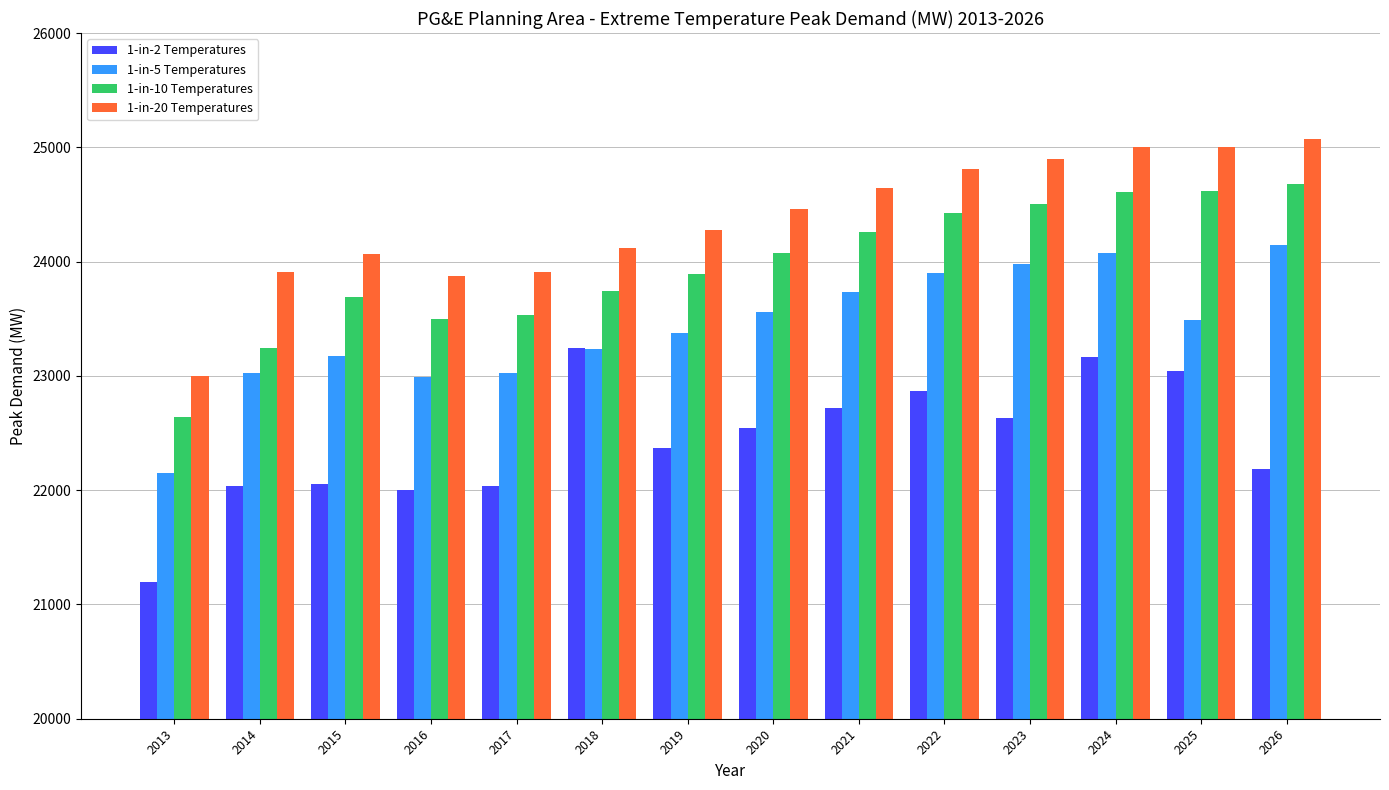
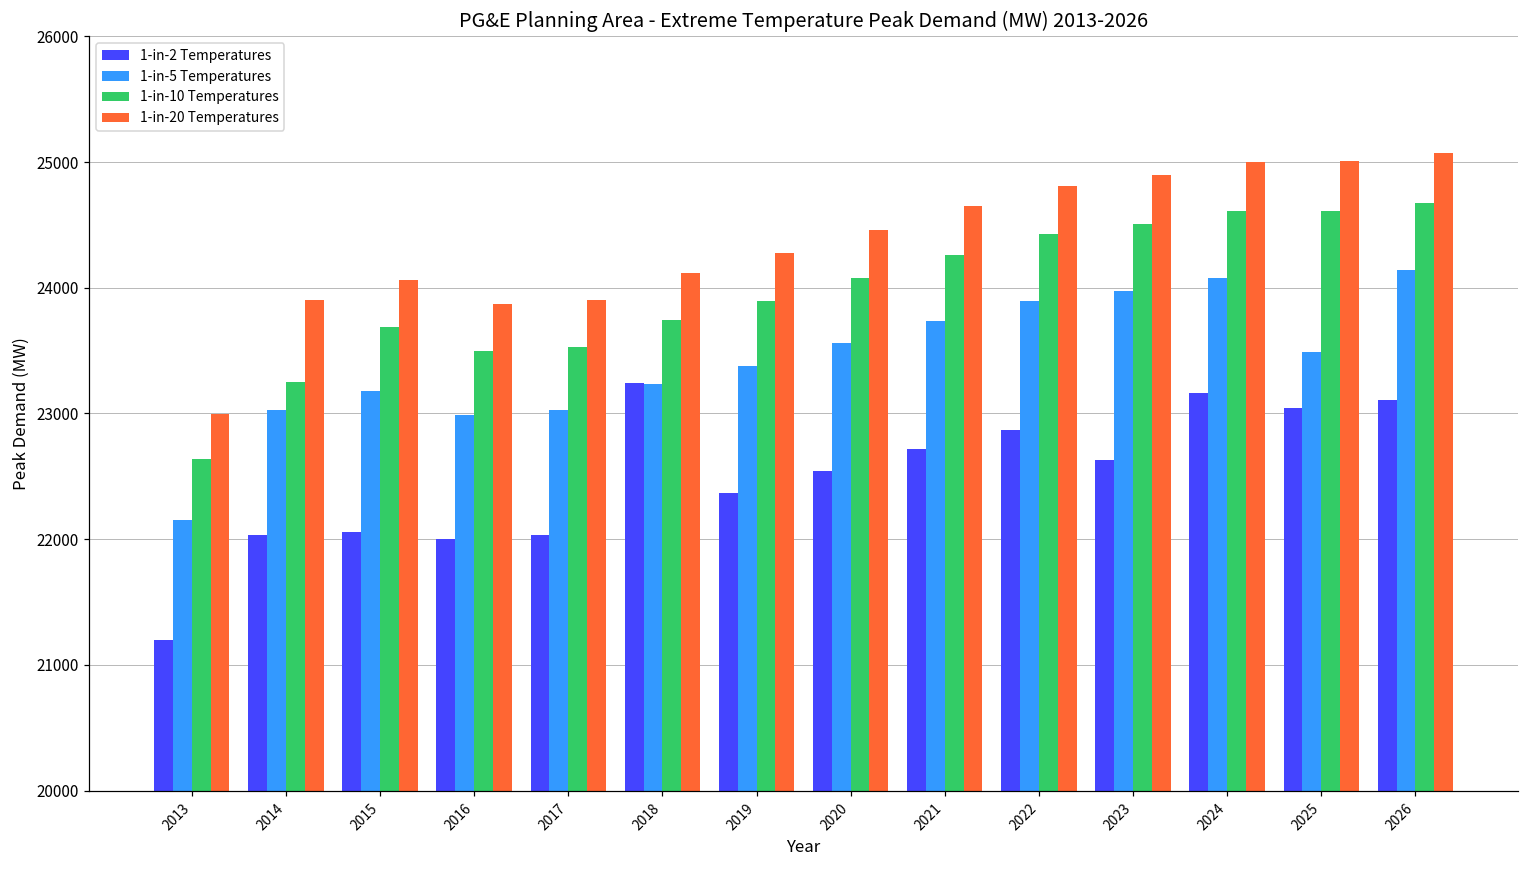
1-in-2 Temperatures, 2026: 22180 -> 23100
